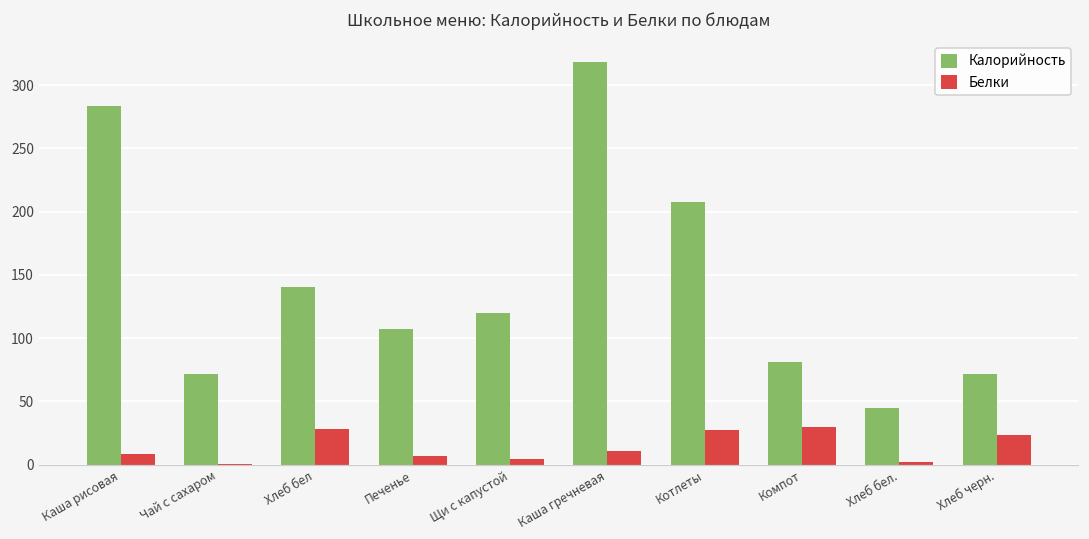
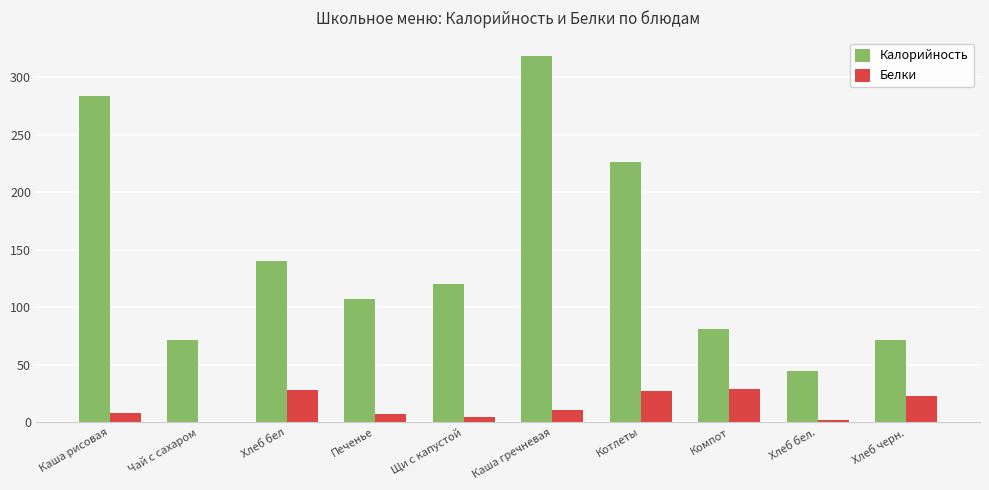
Калорийность, Котлеты: 208 -> 226
